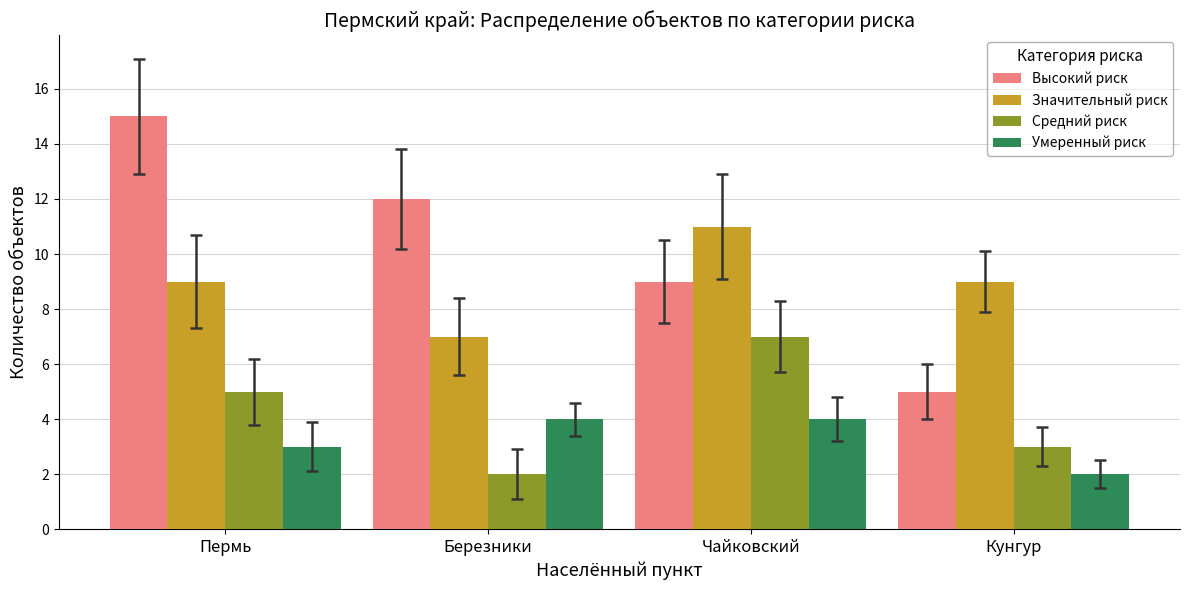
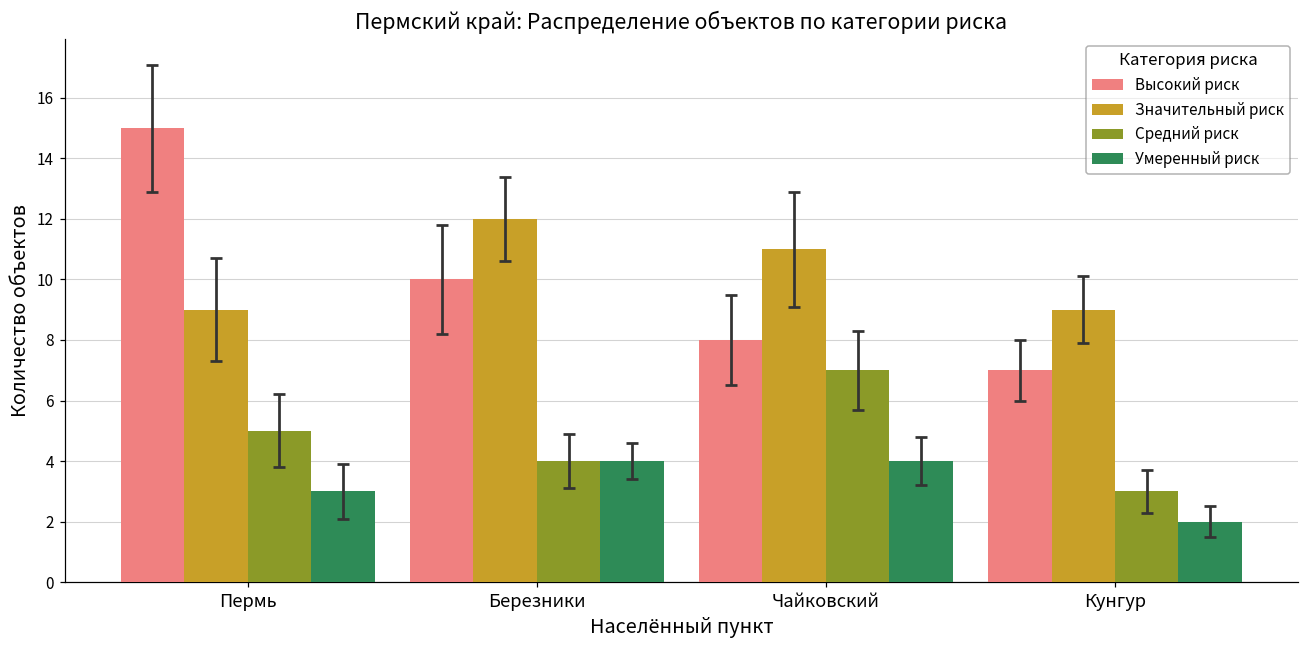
Высокий риск, Березники: 12 -> 10
Значительный риск, Березники: 7 -> 12
Средний риск, Березники: 2 -> 4
Высокий риск, Чайковский: 9 -> 8
Высокий риск, Кунгур: 5 -> 7
